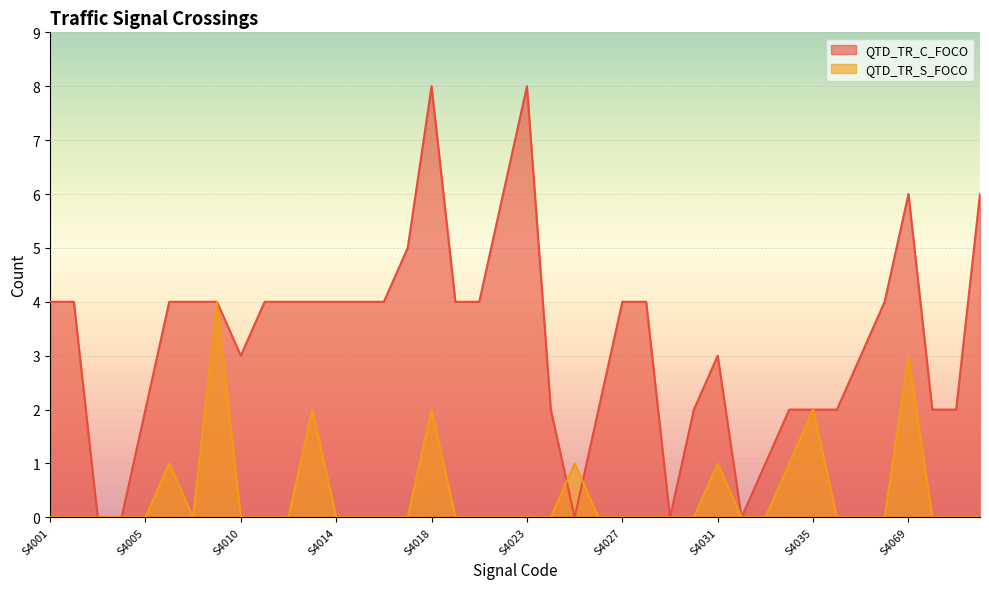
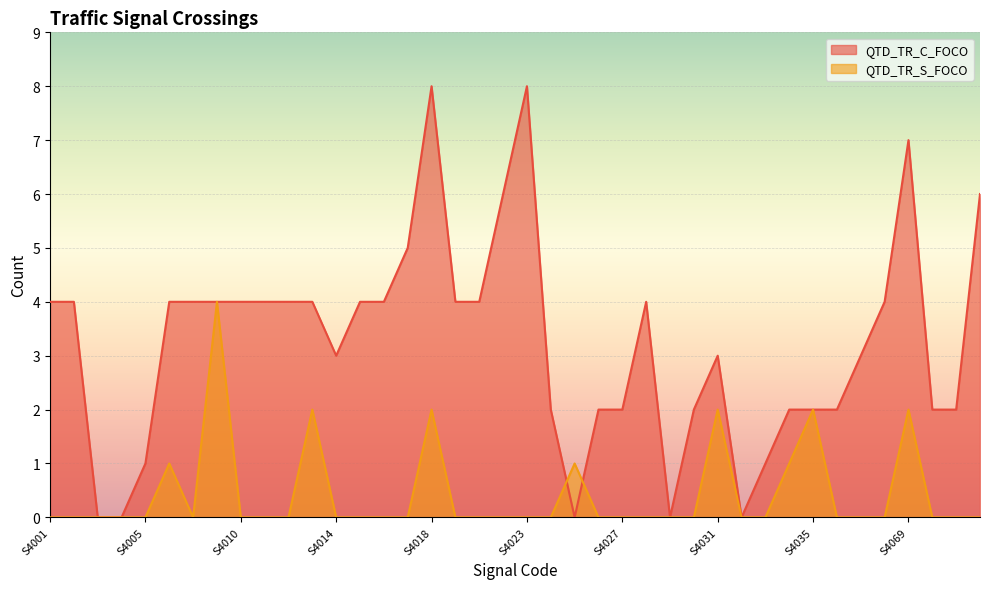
QTD_TR_C_FOCO, S4005: 2 -> 1
QTD_TR_C_FOCO, S4010: 3 -> 4
QTD_TR_C_FOCO, S4014: 4 -> 3
QTD_TR_C_FOCO, S4027: 4 -> 2
QTD_TR_S_FOCO, S4031: 1 -> 2
QTD_TR_C_FOCO, S4069: 6 -> 7
QTD_TR_S_FOCO, S4069: 3 -> 2
